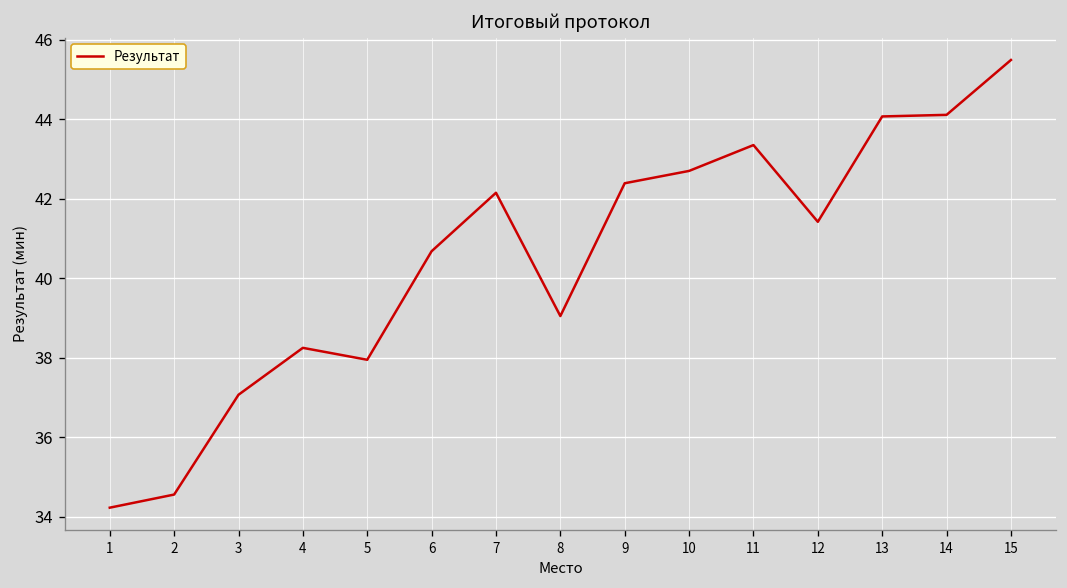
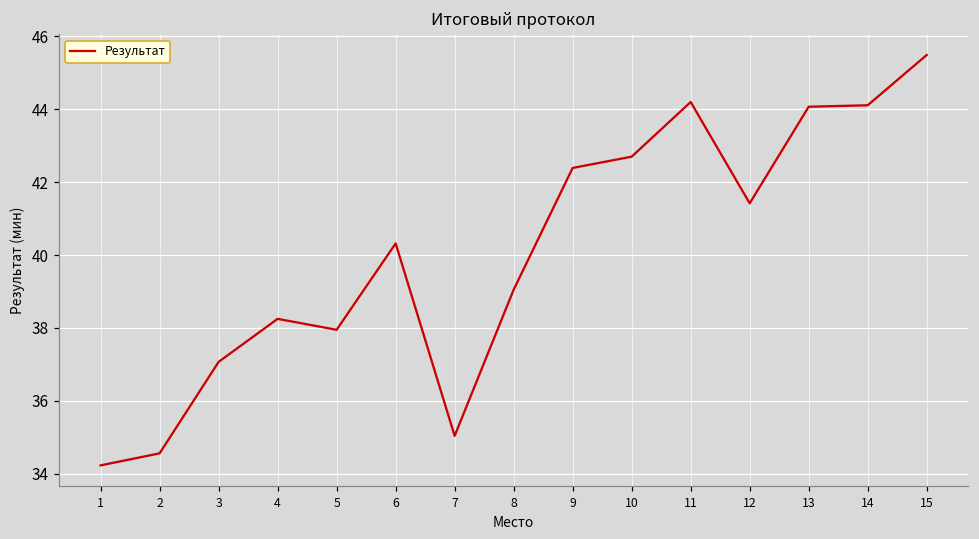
6: 40.7 -> 40.3
7: 42.2 -> 35.0
11: 43.4 -> 44.2
